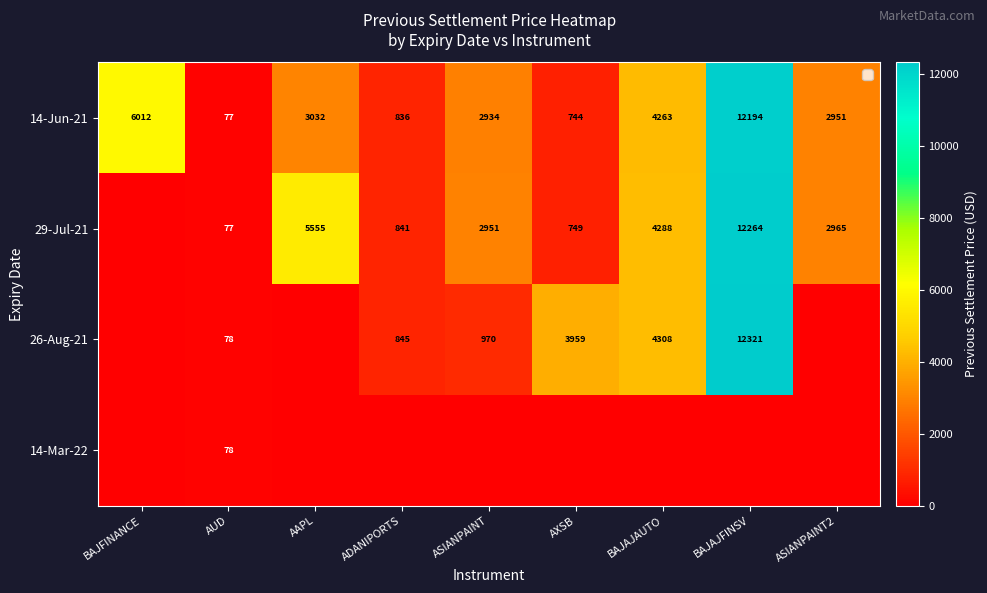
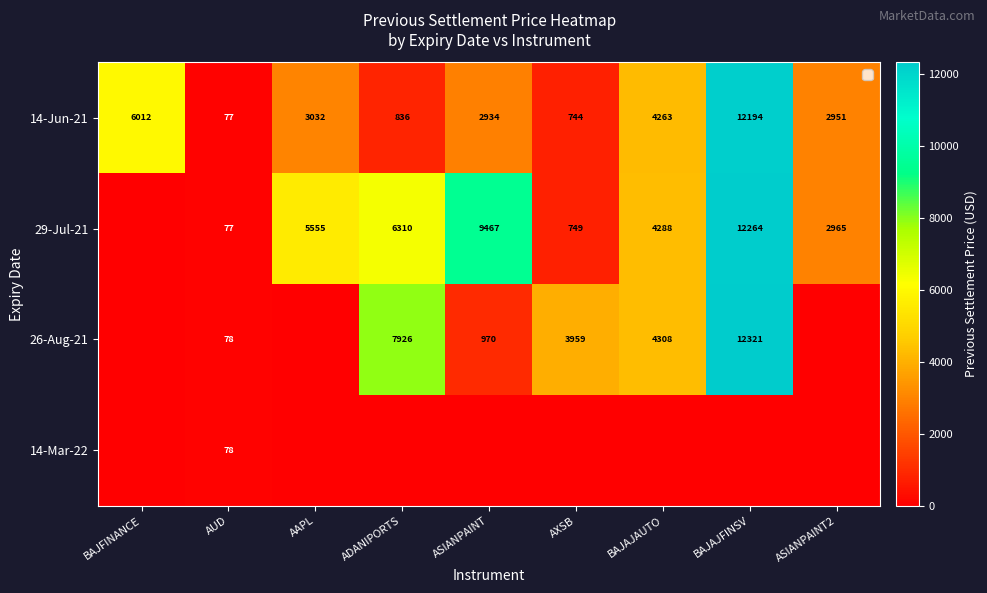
29-Jul-21, ADANIPORTS: 841 -> 6310
29-Jul-21, ASIANPAINT: 2951 -> 9467
26-Aug-21, ADANIPORTS: 845 -> 7926
